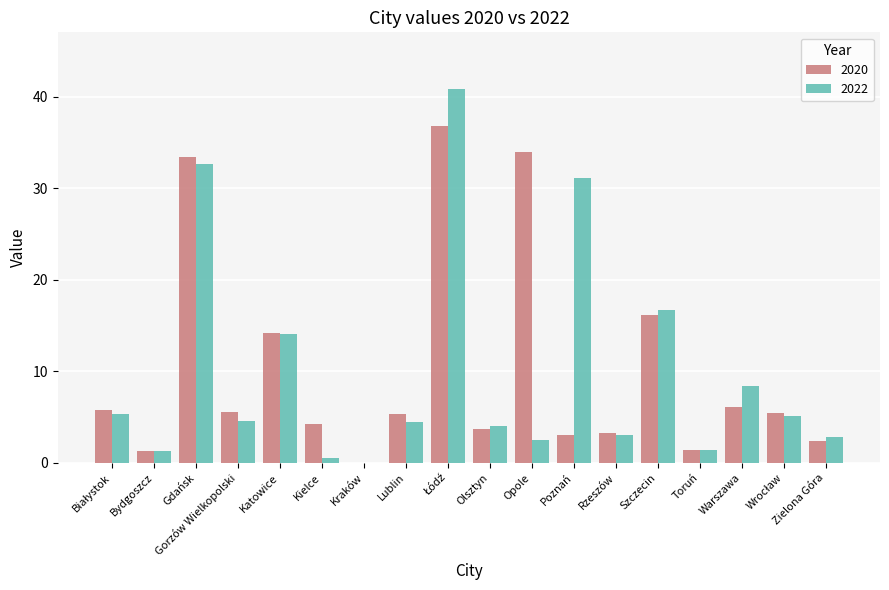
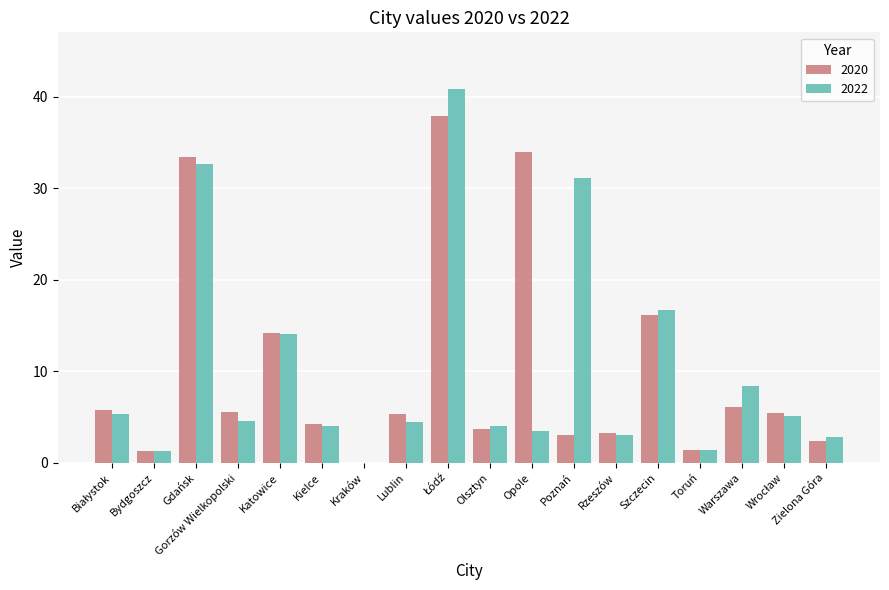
2022, Kielce: 1 -> 4
2020, Łódź: 37 -> 38
2022, Opole: 3 -> 4
